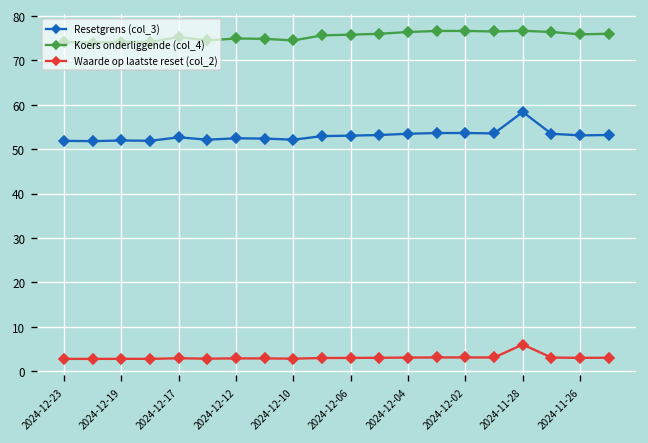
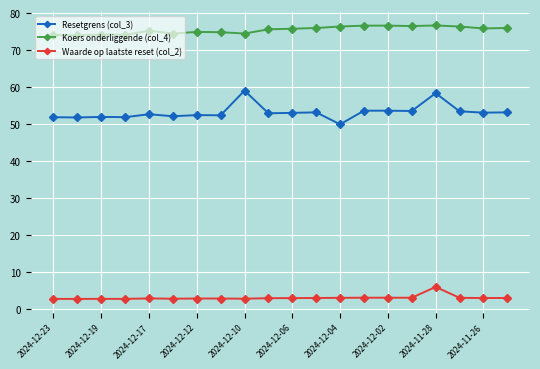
Resetgrens (col_3), 2024-12-10: 52 -> 59
Resetgrens (col_3), 2024-12-04: 53 -> 50
